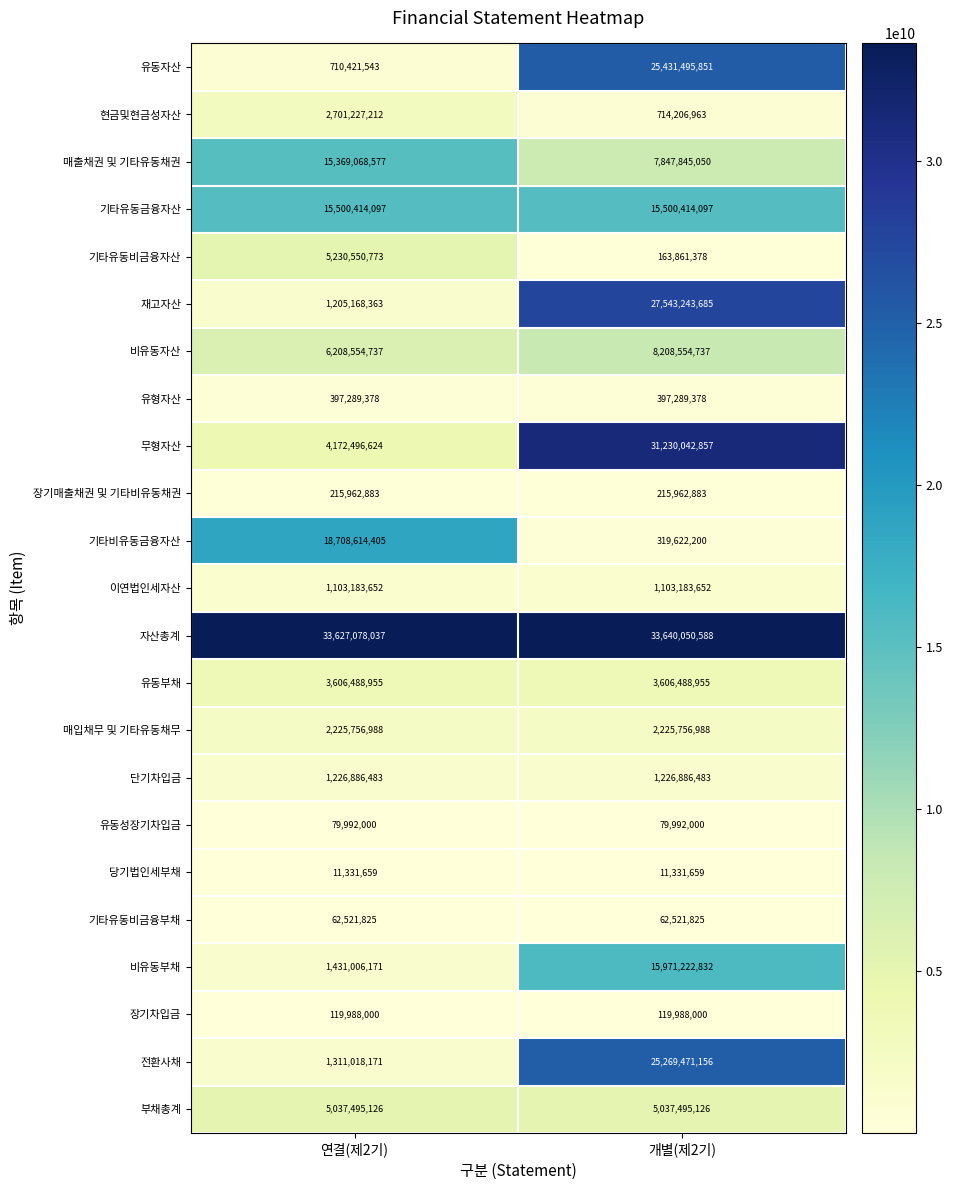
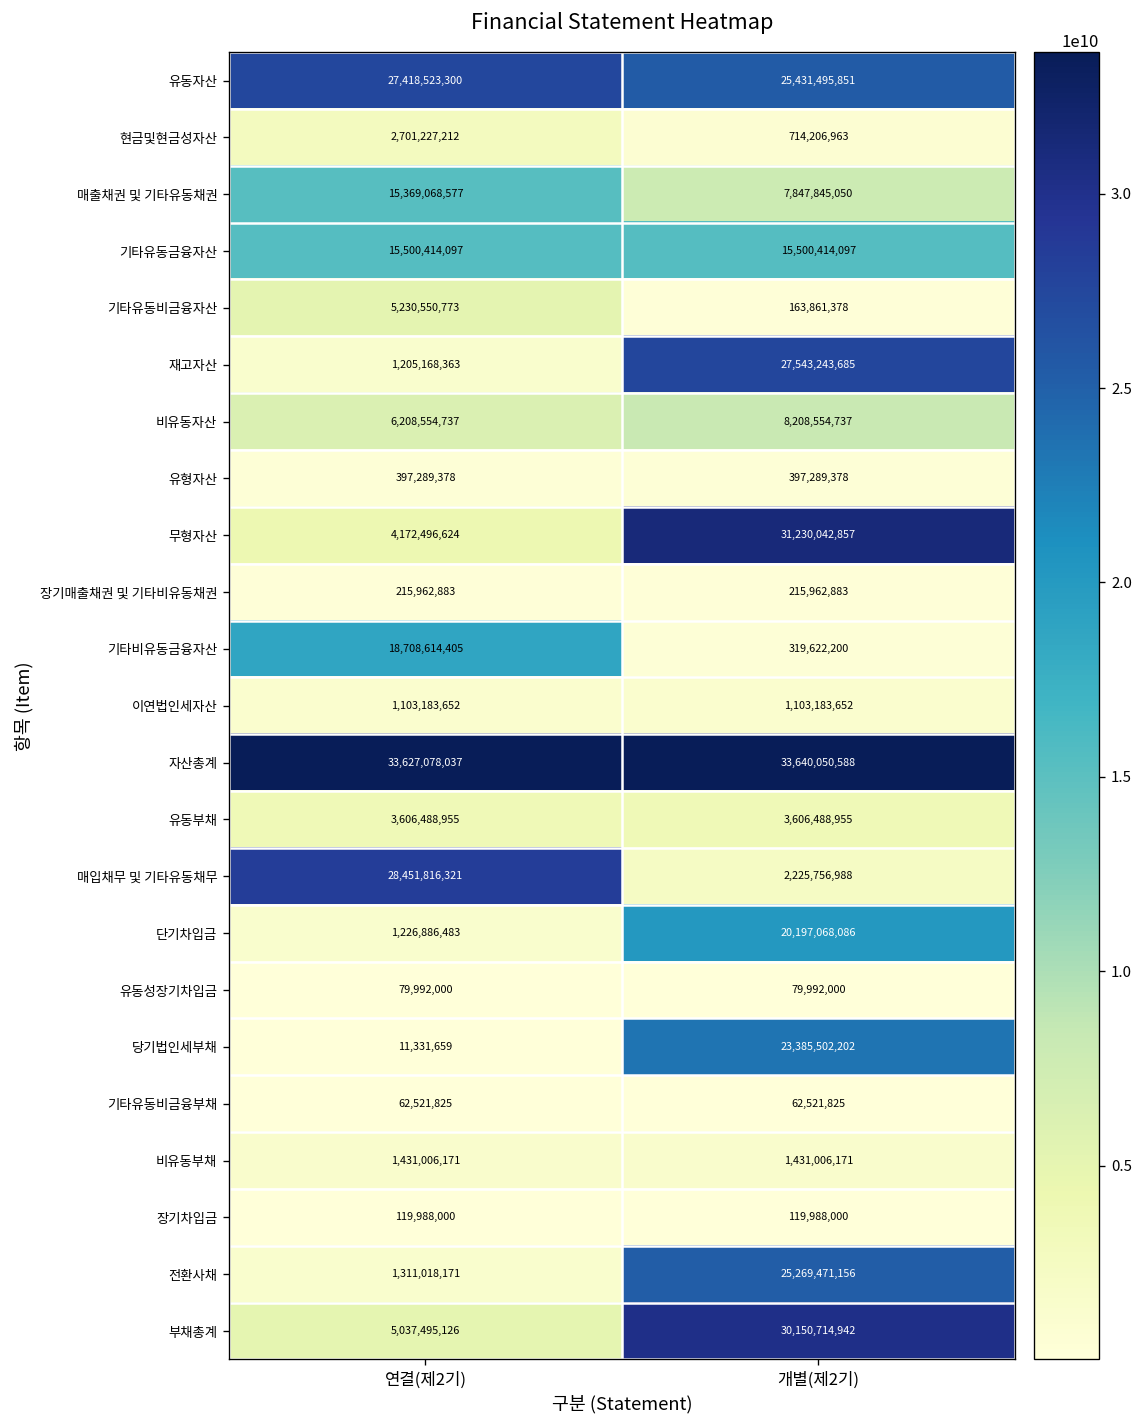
유동자산, 연결(제2기): 710,421,543 -> 27,418,523,300
매입채무 및 기타유동채무, 연결(제2기): 2,225,756,988 -> 28,451,816,321
단기차입금, 개별(제2기): 1,226,886,483 -> 20,197,068,086
당기법인세부채, 개별(제2기): 11,331,659 -> 23,385,502,202
비유동부채, 개별(제2기): 15,971,222,832 -> 1,431,006,171
부채총계, 개별(제2기): 5,037,495,126 -> 30,150,714,942
